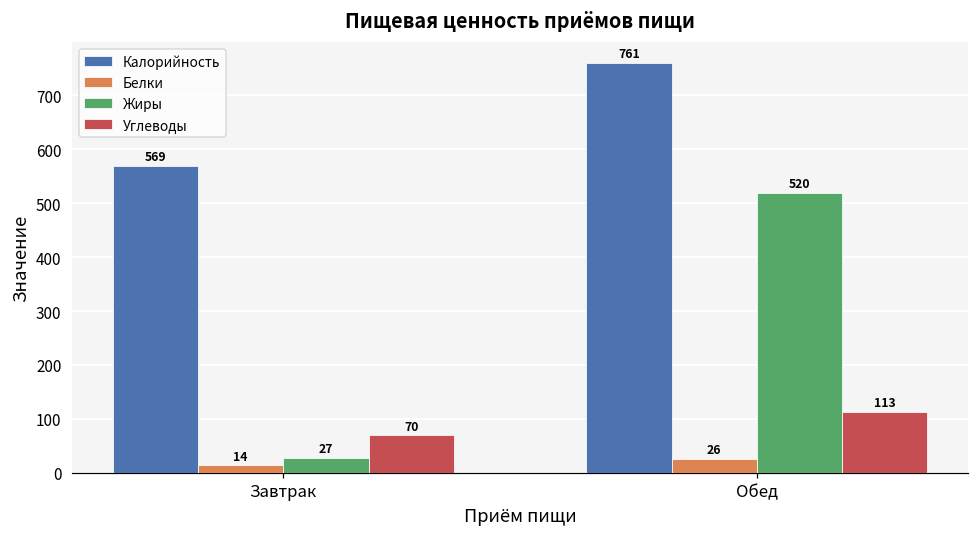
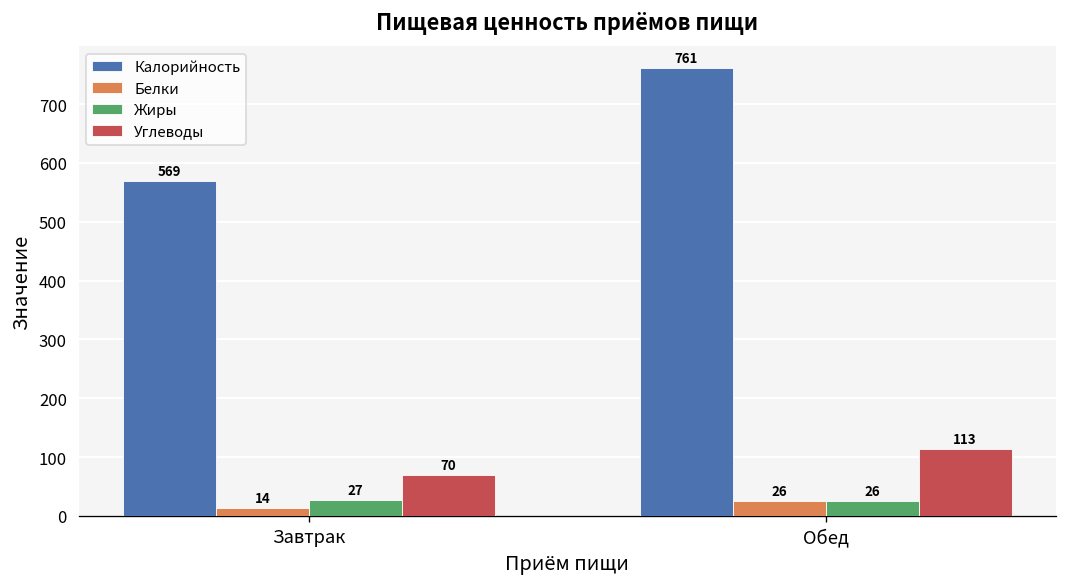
Жиры, Обед: 520 -> 26
